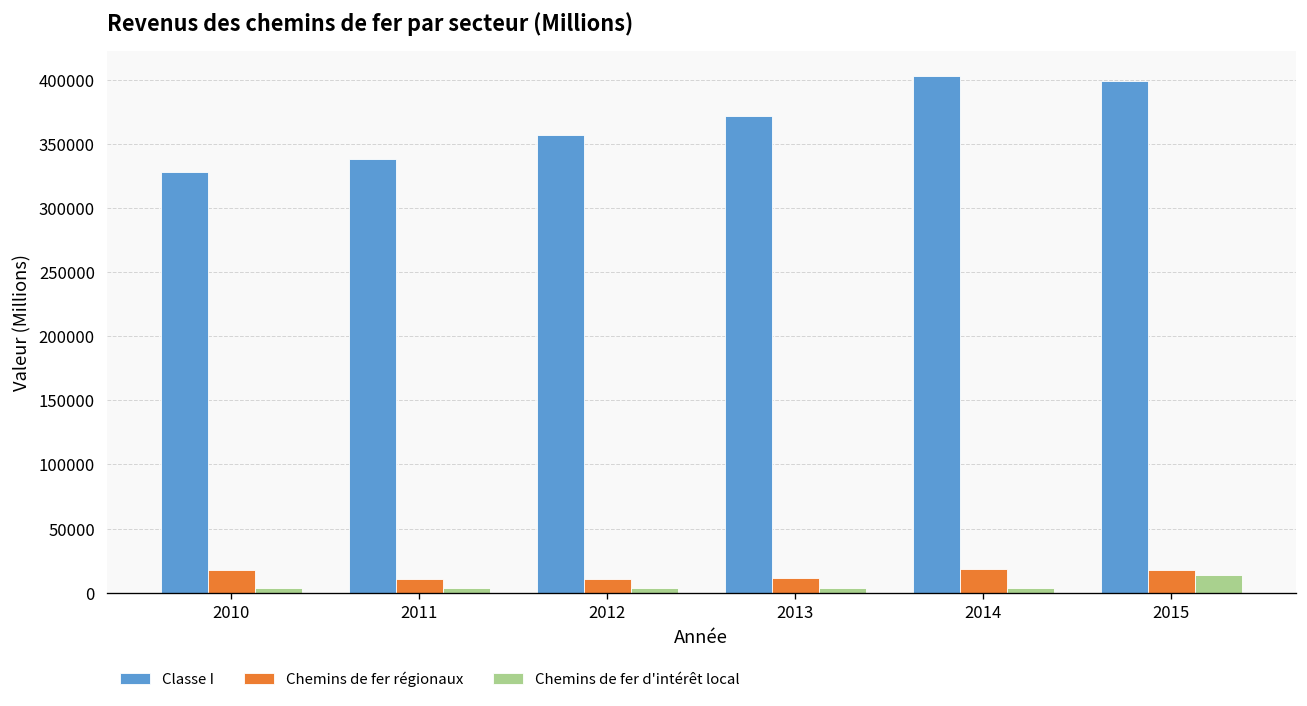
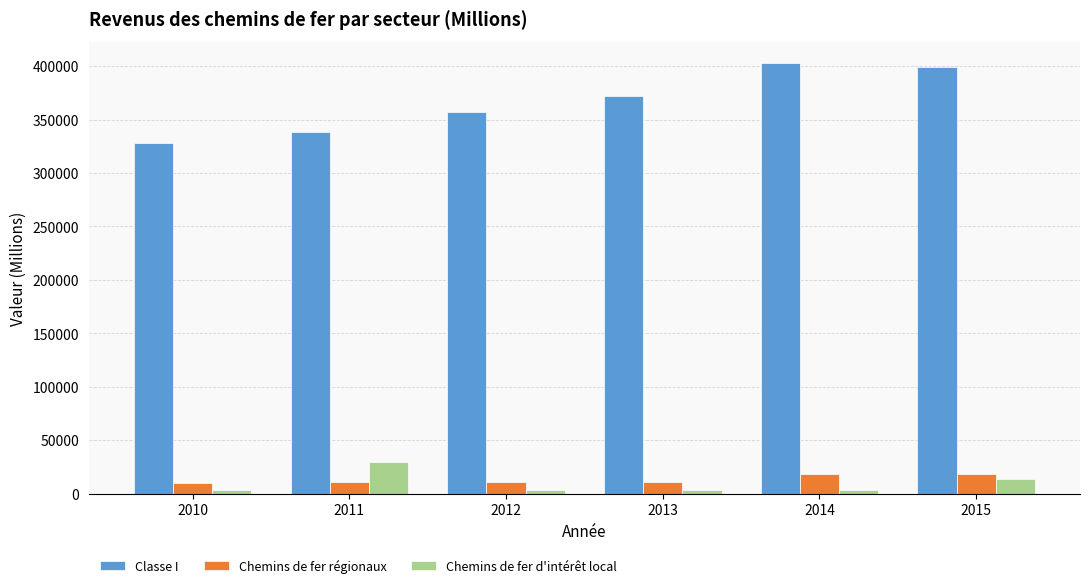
Chemins de fer régionaux, 2010: 18000 -> 10000
Chemins de fer d'intérêt local, 2011: 4000 -> 30000
